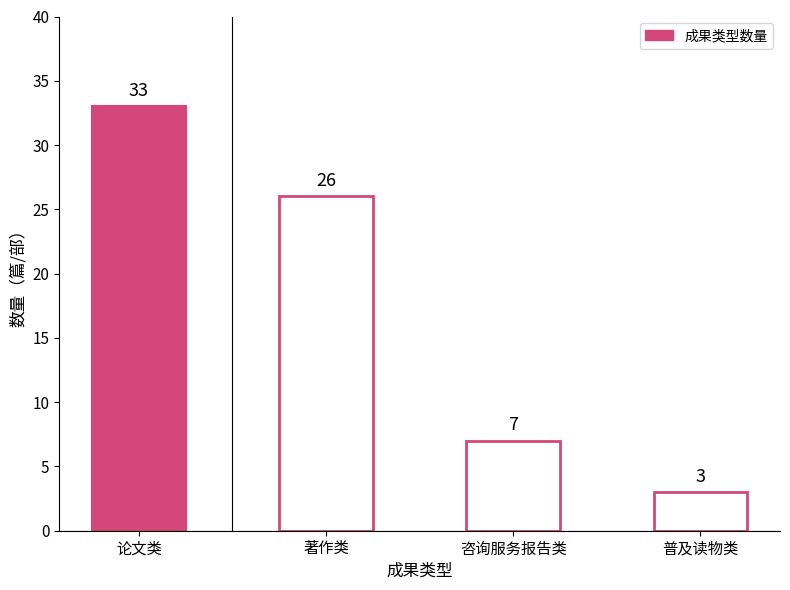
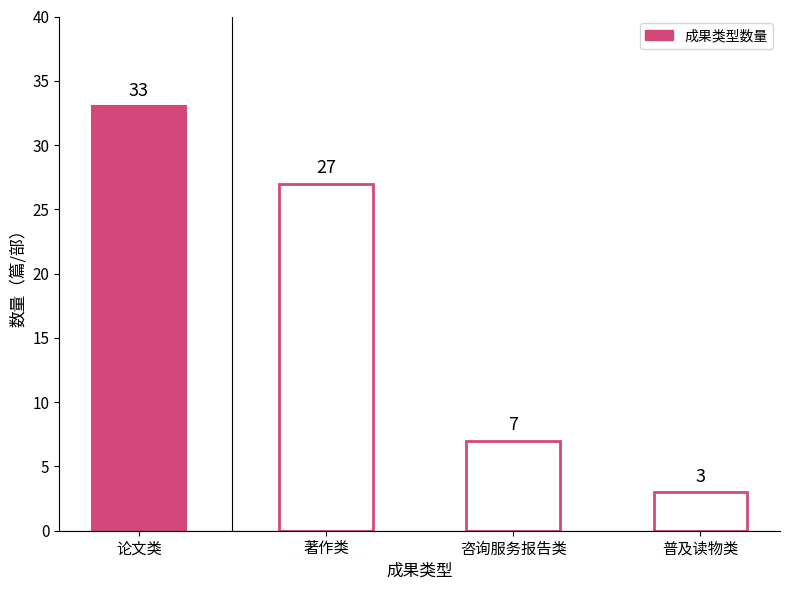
著作类: 26 -> 27
